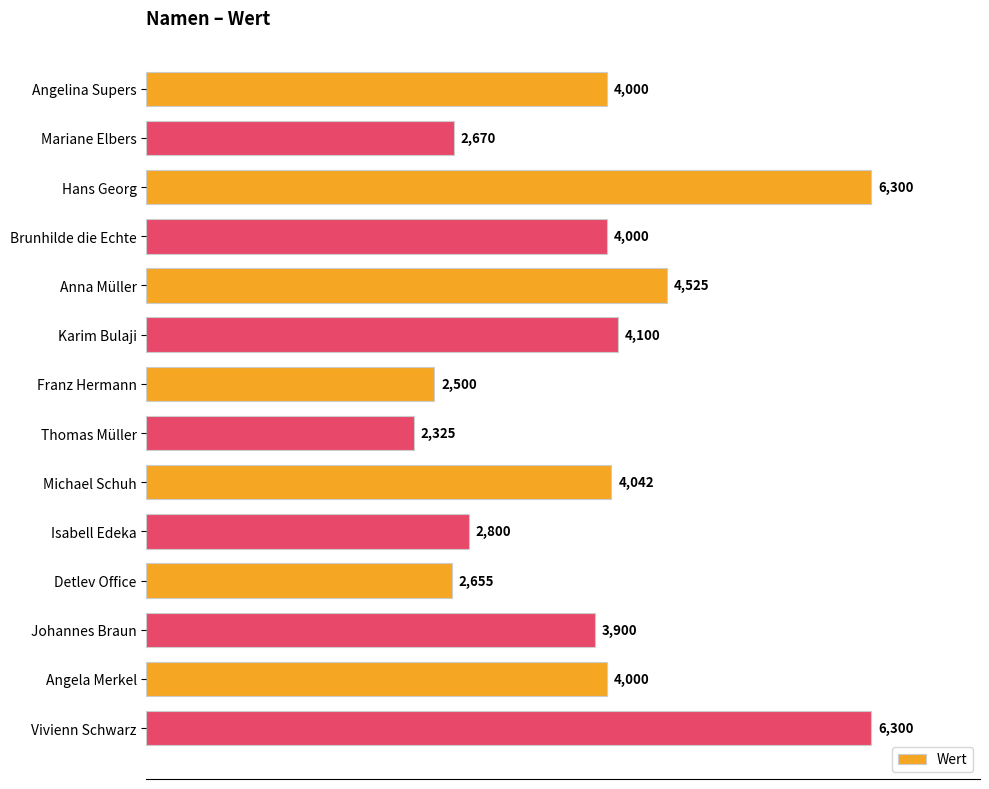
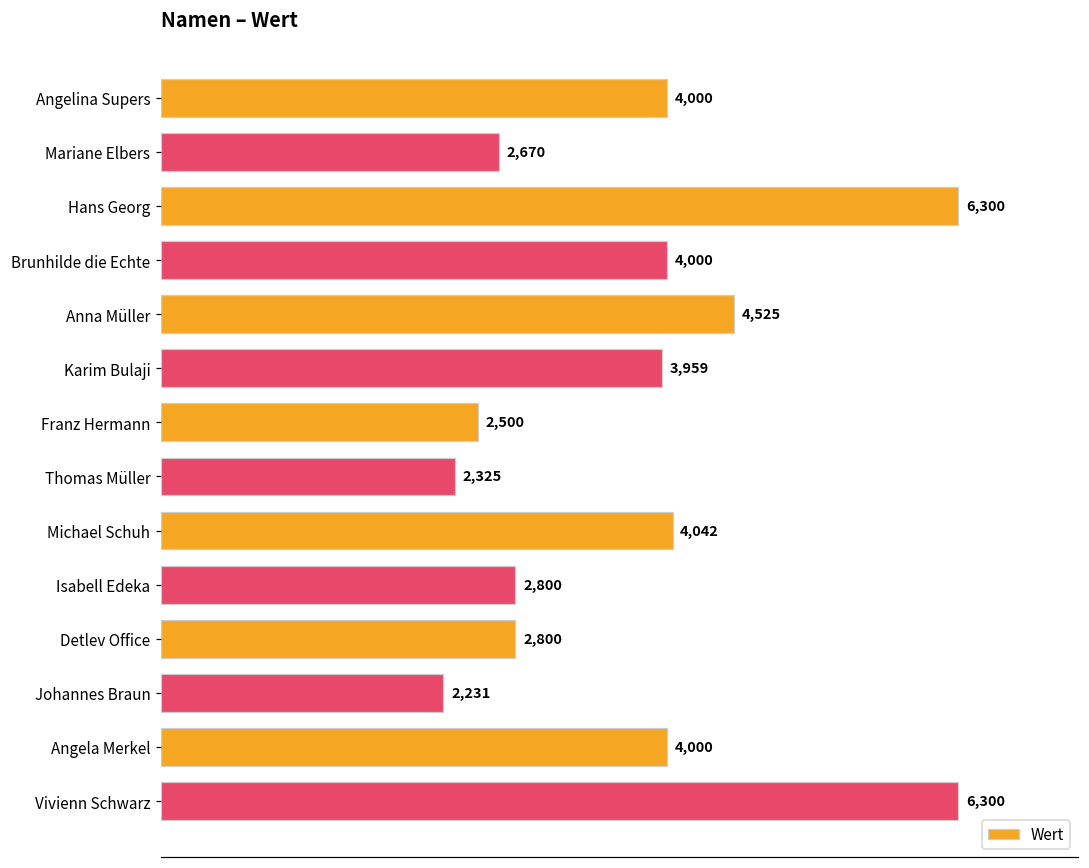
Karim Bulaji: 4,100 -> 3,959
Detlev Office: 2,655 -> 2,800
Johannes Braun: 3,900 -> 2,231
